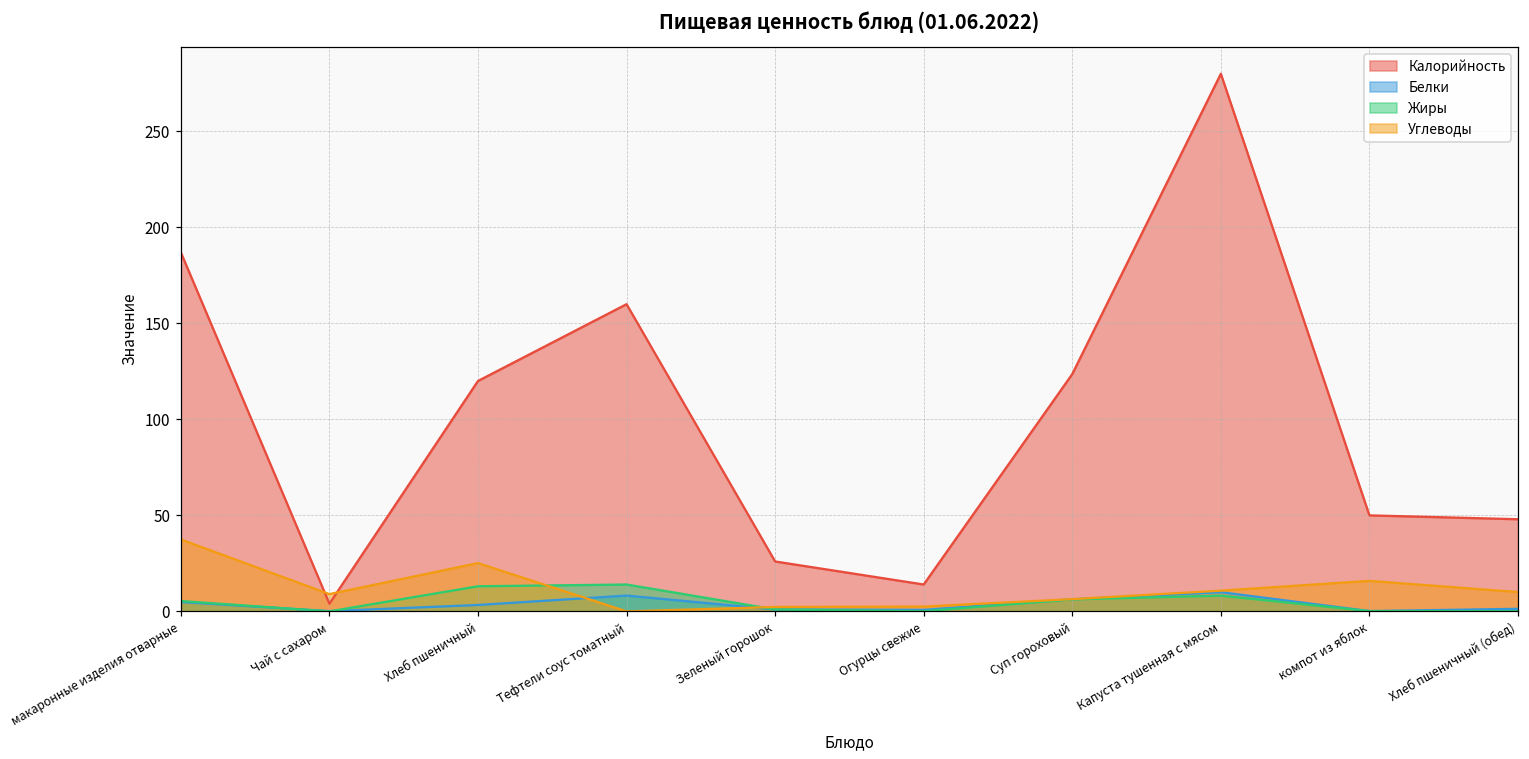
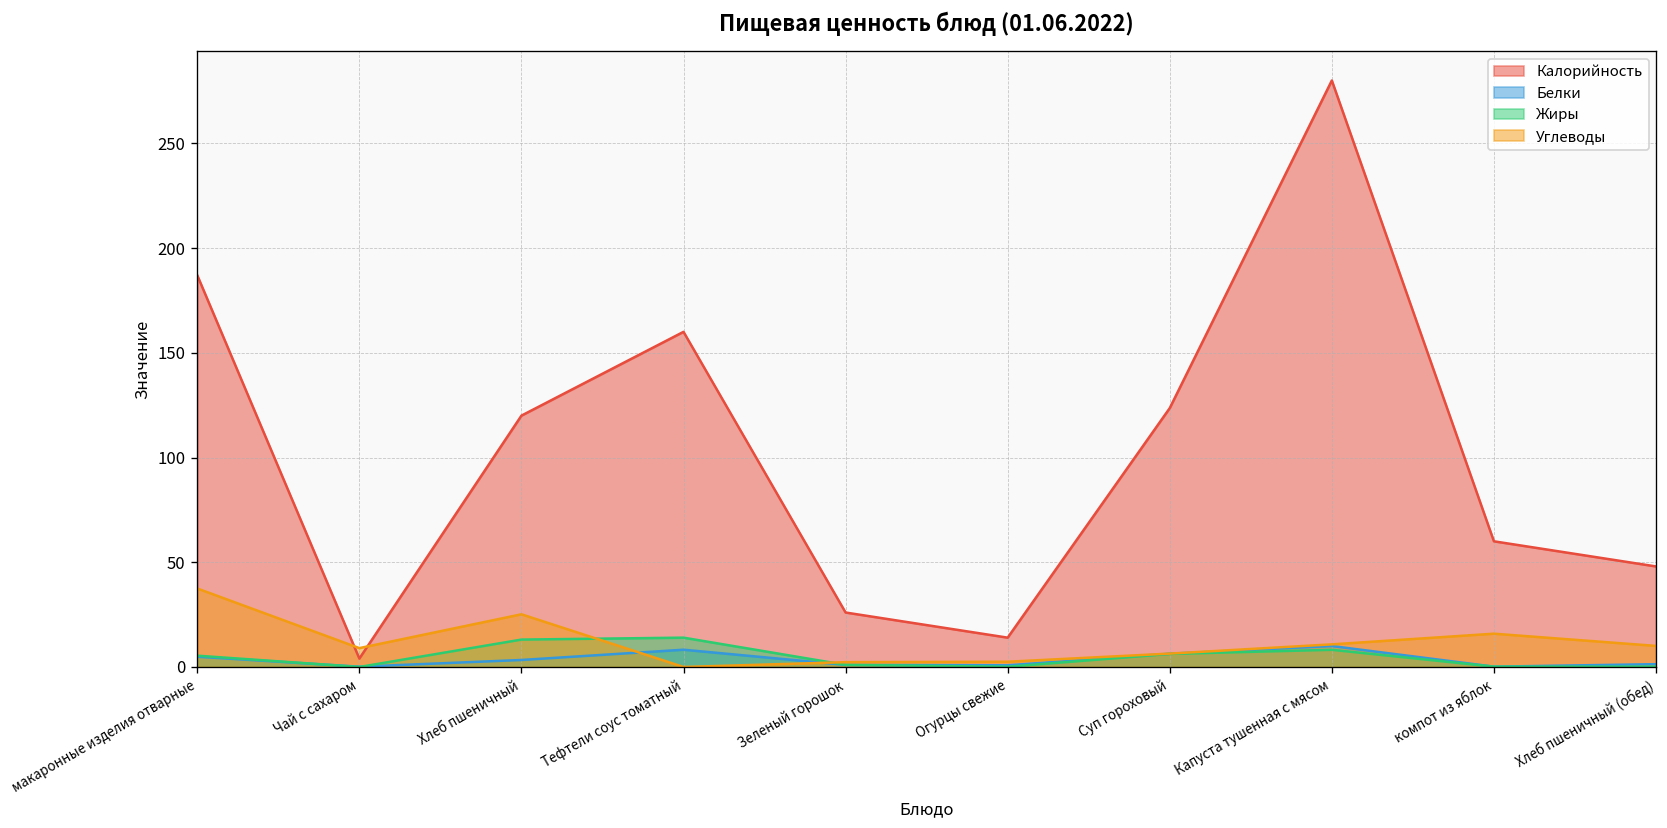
Калорийность, компот из яблок: 50 -> 60
